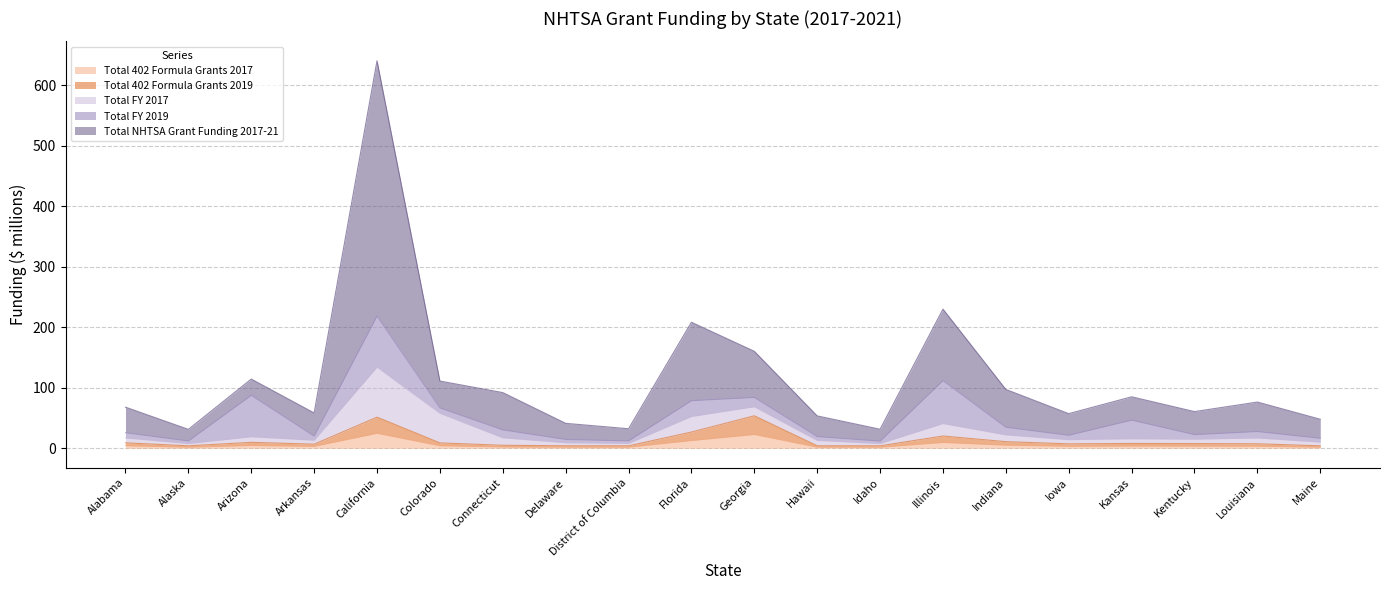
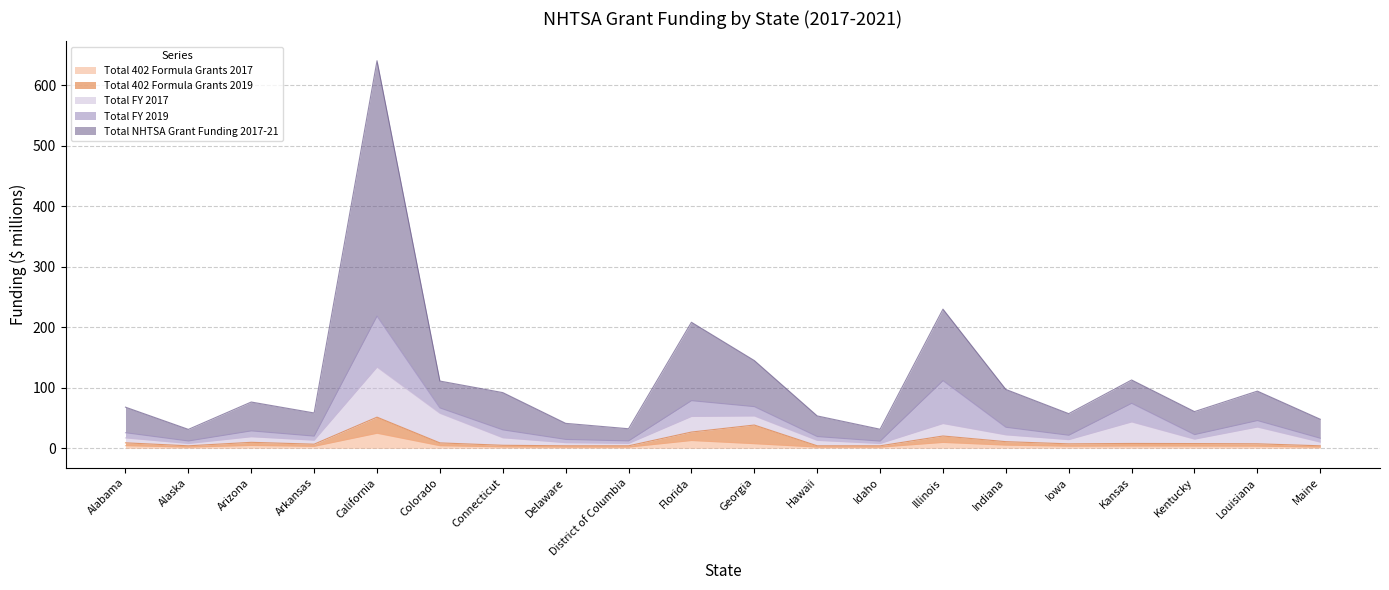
Total FY 2019, Arizona: 70 -> 10
Total NHTSA Grant Funding 2017-21, Arizona: 30 -> 50
Total 402 Formula Grants 2017, Georgia: 20 -> 10
Total FY 2017, Kansas: 10 -> 40
Total FY 2017, Louisiana: 10 -> 30
